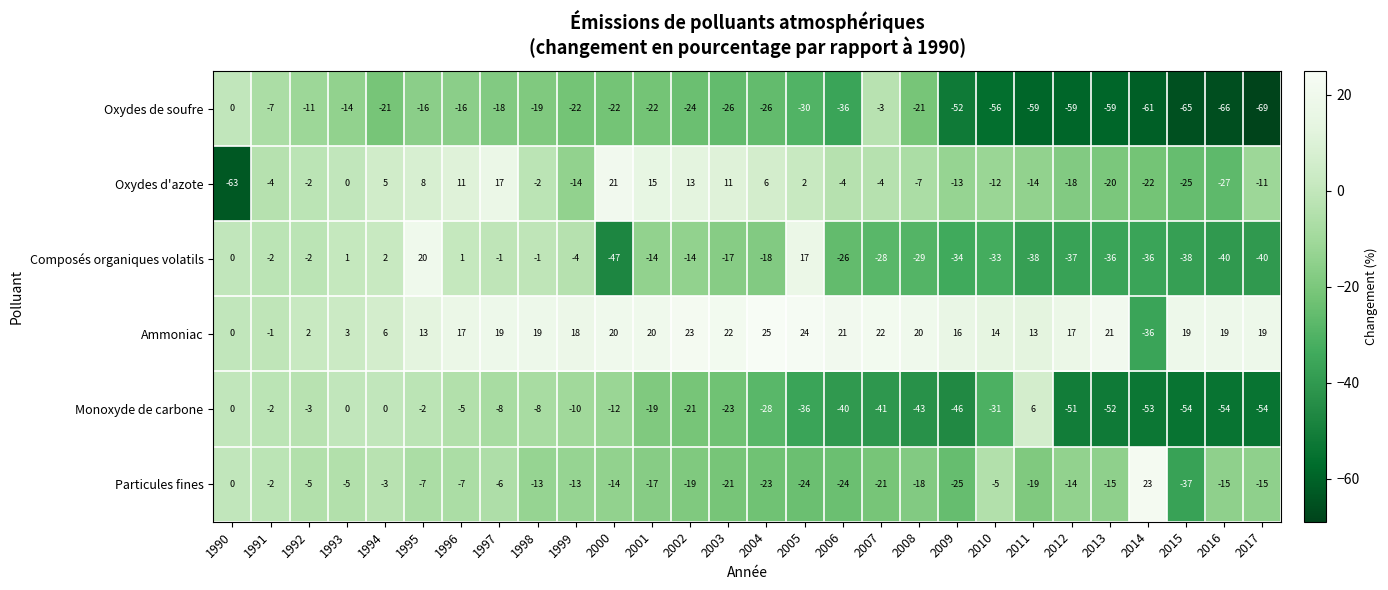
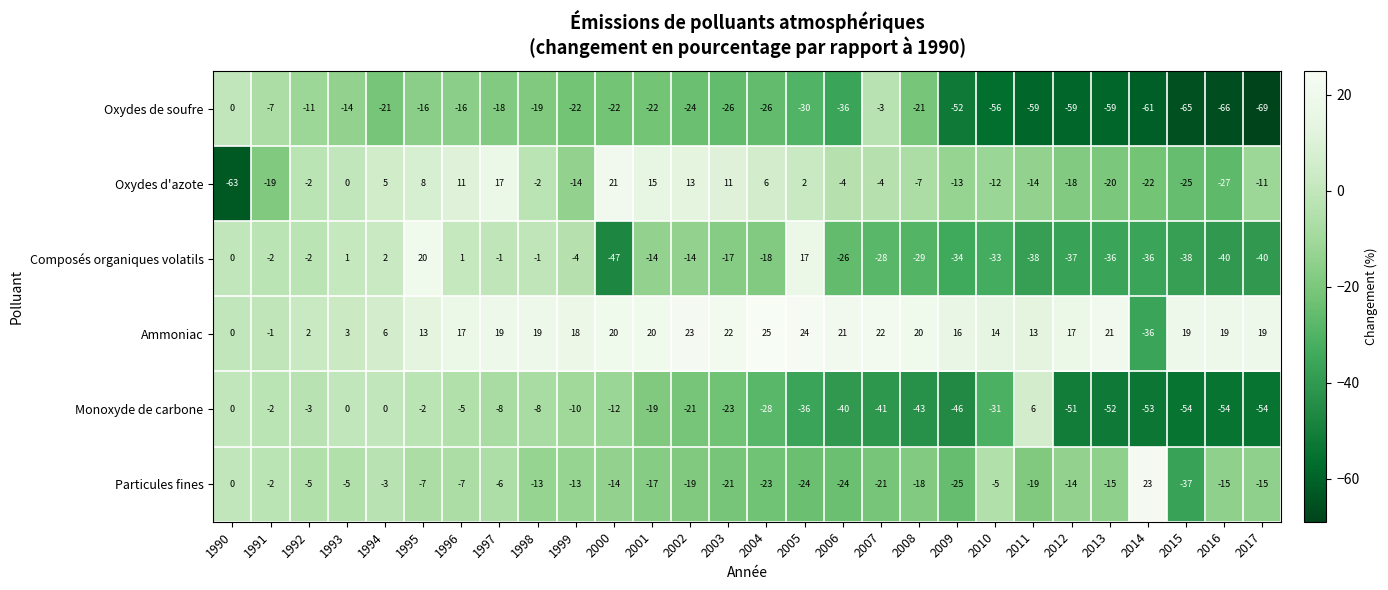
Oxydes d'azote, 1991: -4 -> -19
